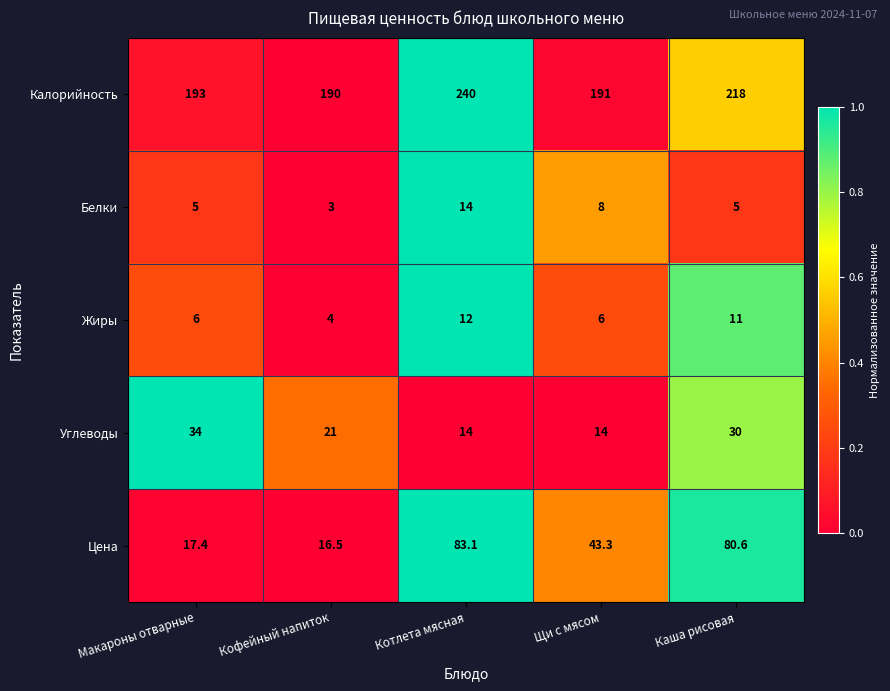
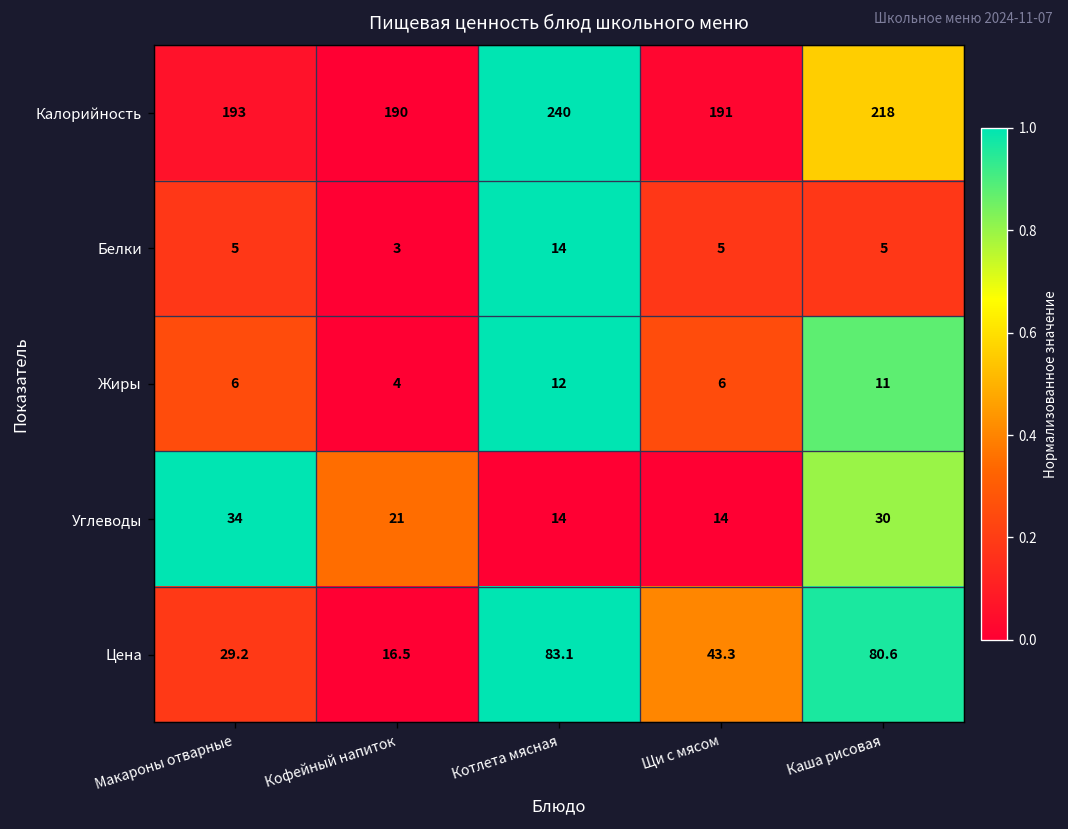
Белки, Щи с мясом: 8 -> 5
Цена, Макароны отварные: 17.4 -> 29.2
